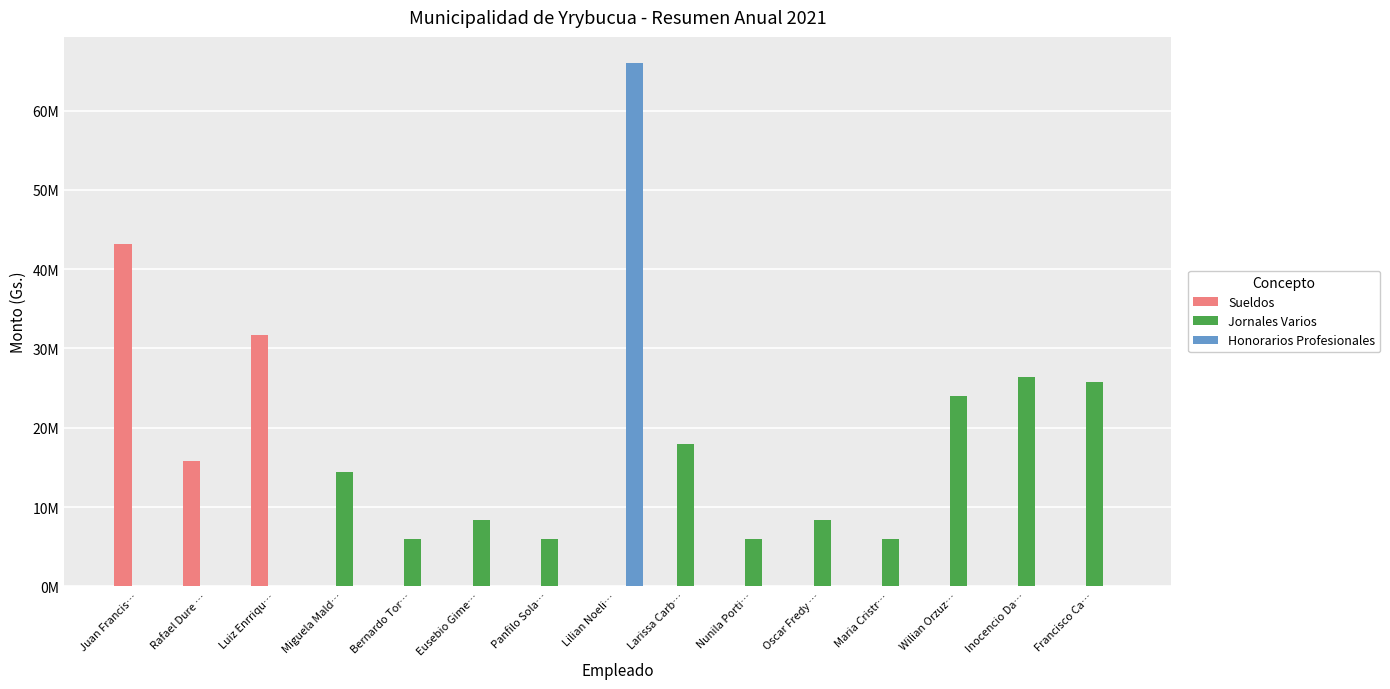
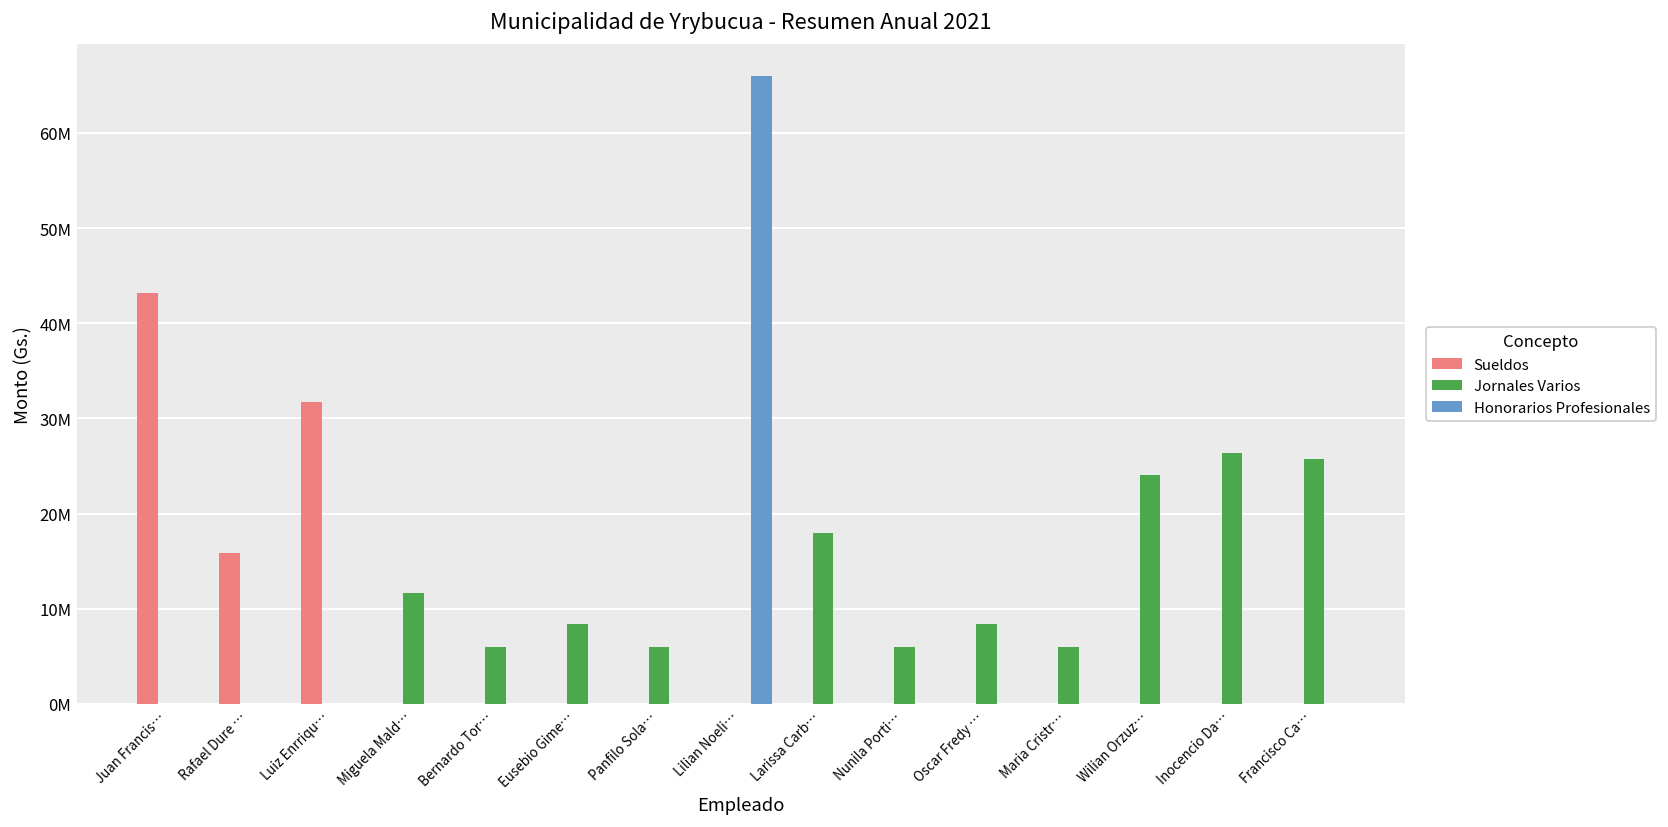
Jornales Varios, Miguela Mald…: 14000000 -> 12000000
